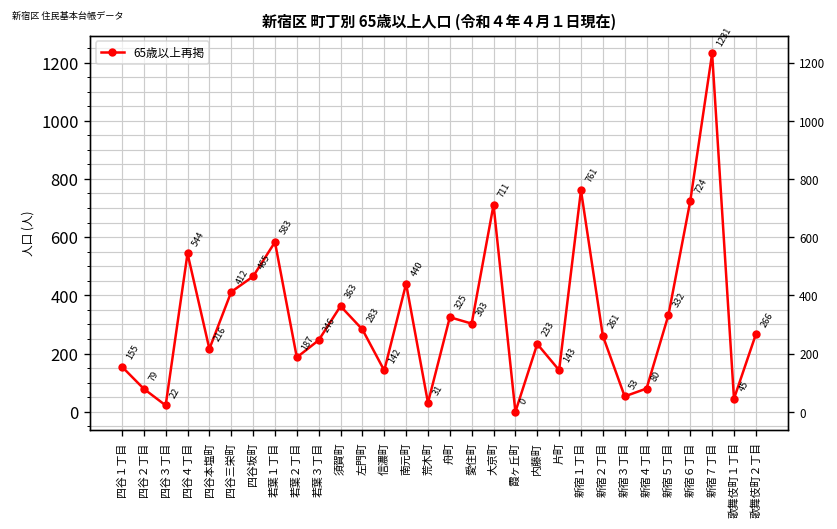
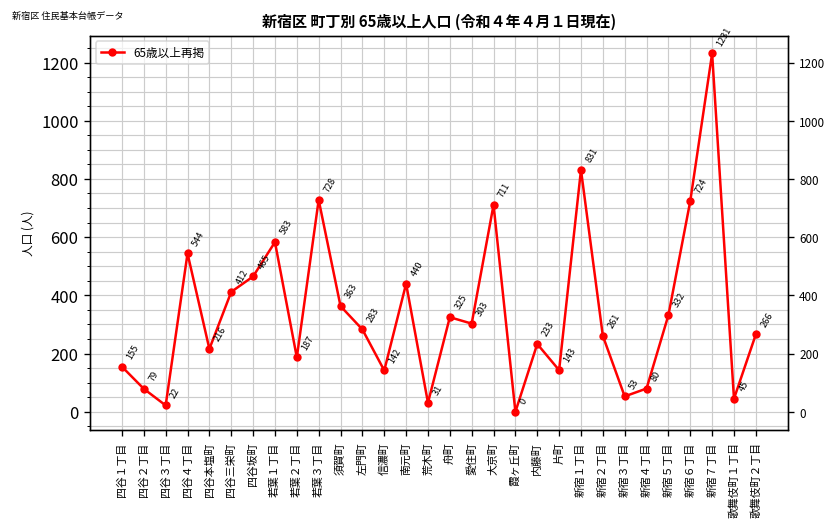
若葉３丁目: 246 -> 728
新宿１丁目: 761 -> 831
